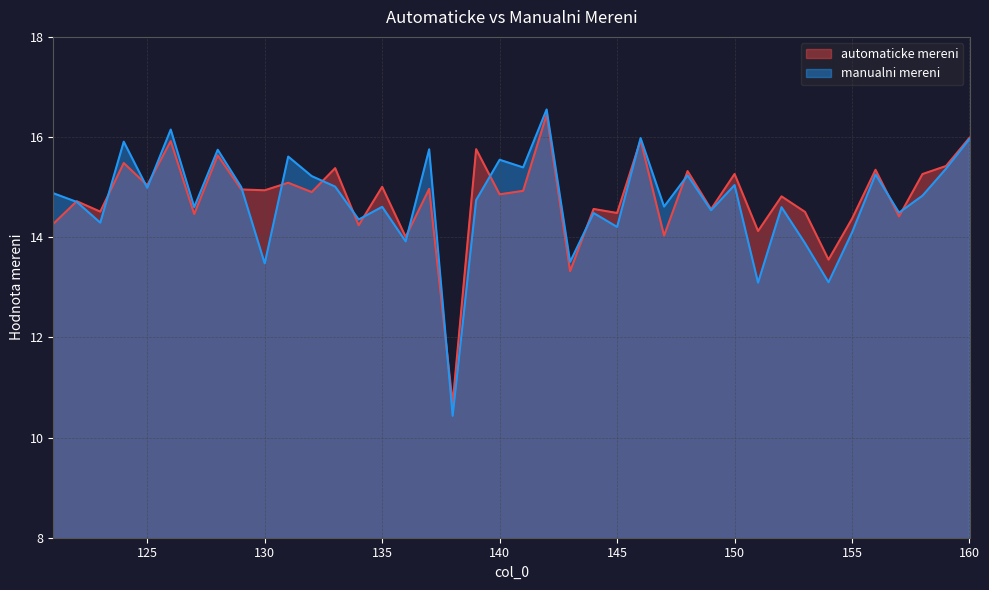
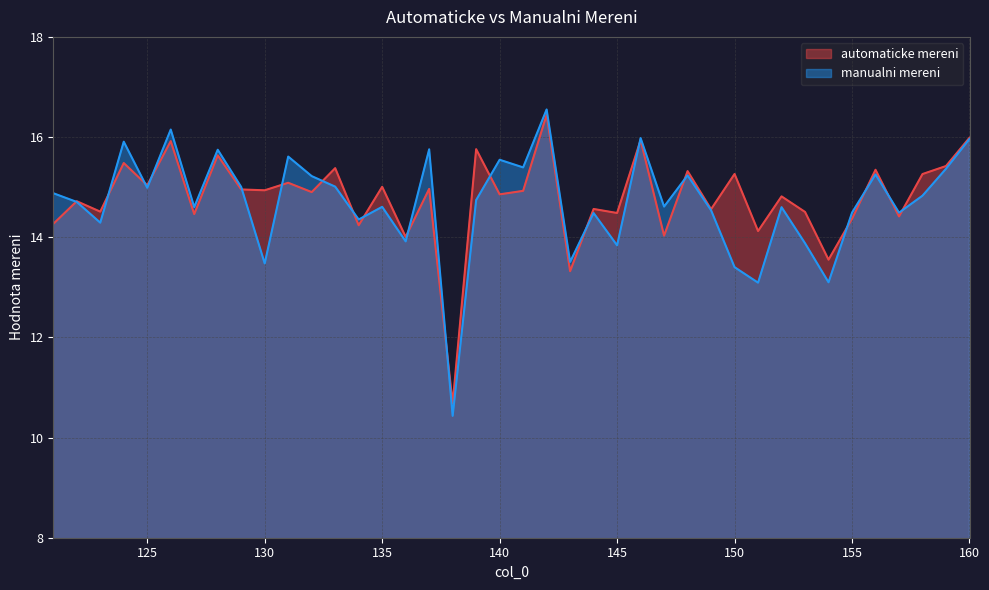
manualni mereni, 145: 14.2 -> 13.8
manualni mereni, 150: 15.0 -> 13.4
manualni mereni, 155: 14.1 -> 14.5
